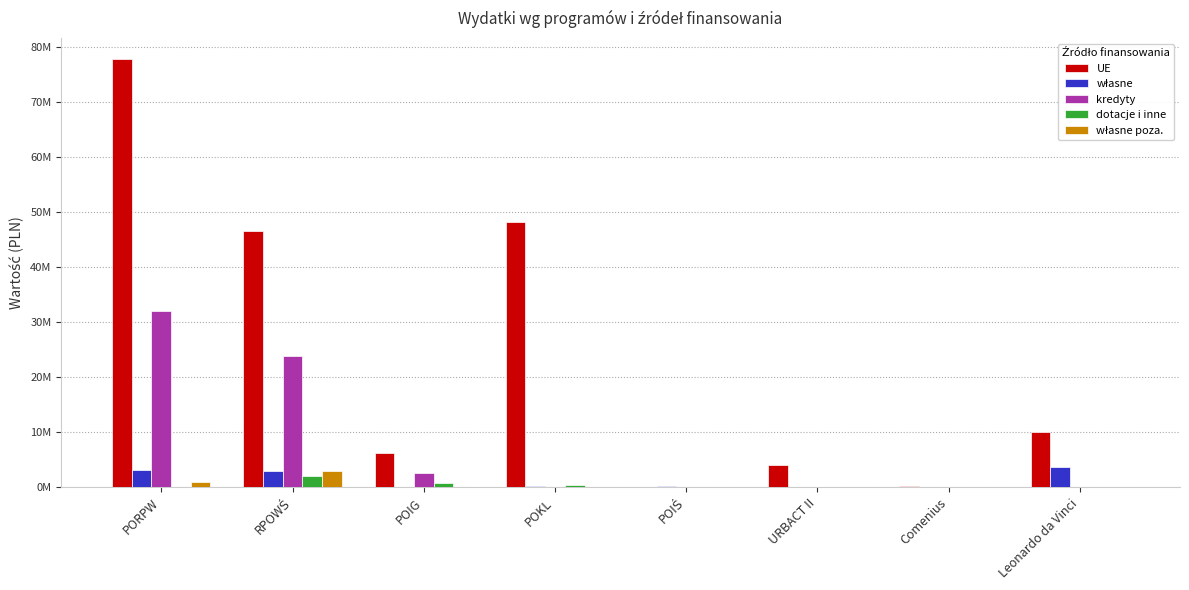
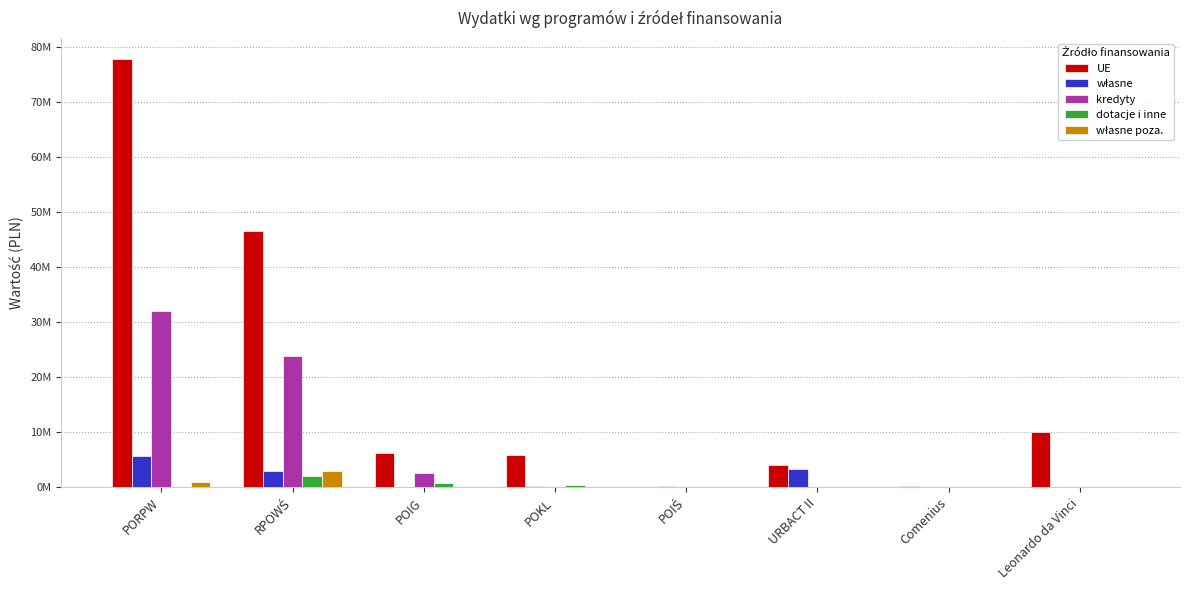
własne, PORPW: 3000000 -> 6000000
UE, POKL: 48000000 -> 6000000
własne, URBACT II: 0 -> 3000000
własne, Leonardo da Vinci: 4000000 -> 0
